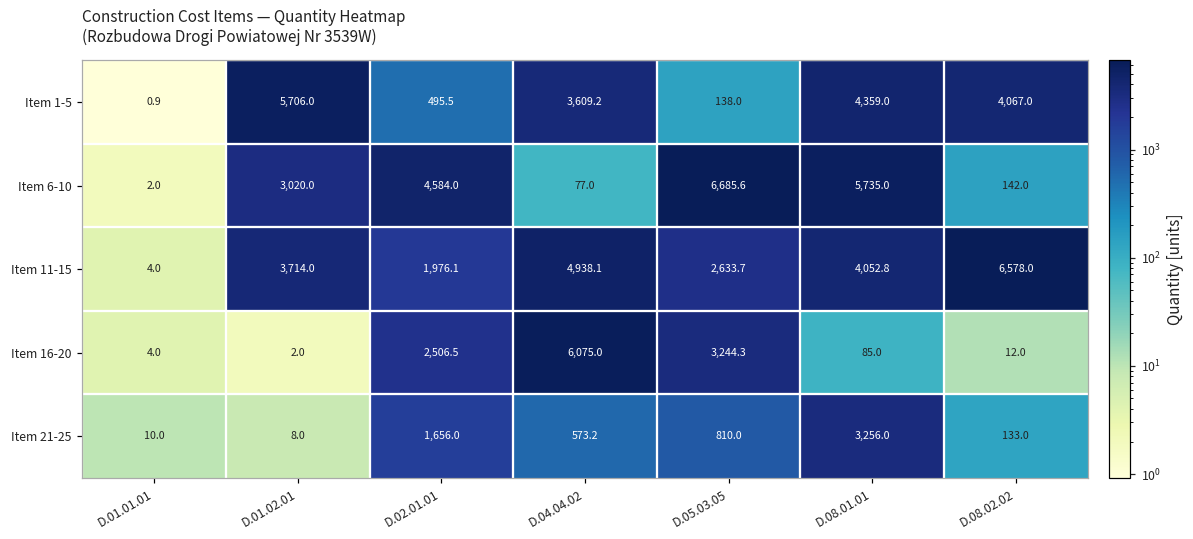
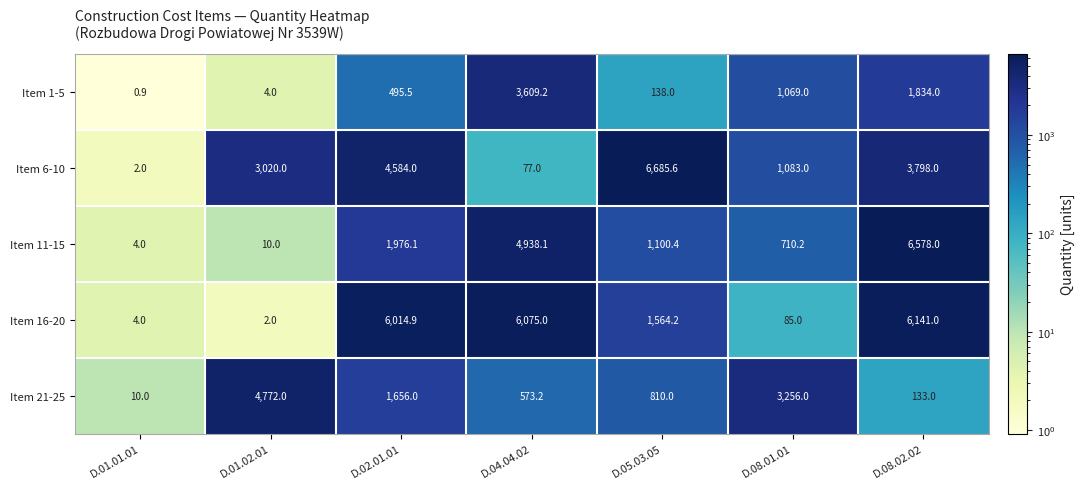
Item 1-5, D.01.02.01: 5,706.0 -> 4.0
Item 1-5, D.08.01.01: 4,359.0 -> 1,069.0
Item 1-5, D.08.02.02: 4,067.0 -> 1,834.0
Item 6-10, D.08.01.01: 5,735.0 -> 1,083.0
Item 6-10, D.08.02.02: 142.0 -> 3,798.0
Item 11-15, D.01.02.01: 3,714.0 -> 10.0
Item 11-15, D.05.03.05: 2,633.7 -> 1,100.4
Item 11-15, D.08.01.01: 4,052.8 -> 710.2
Item 16-20, D.02.01.01: 2,506.5 -> 6,014.9
Item 16-20, D.05.03.05: 3,244.3 -> 1,564.2
Item 16-20, D.08.02.02: 12.0 -> 6,141.0
Item 21-25, D.01.02.01: 8.0 -> 4,772.0
